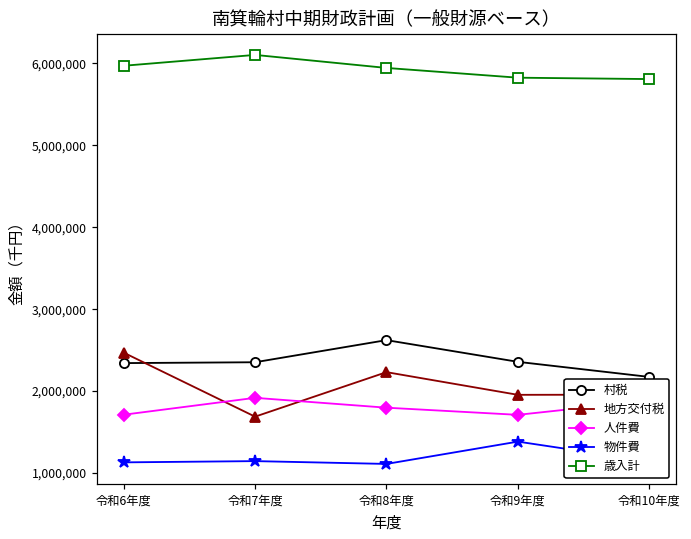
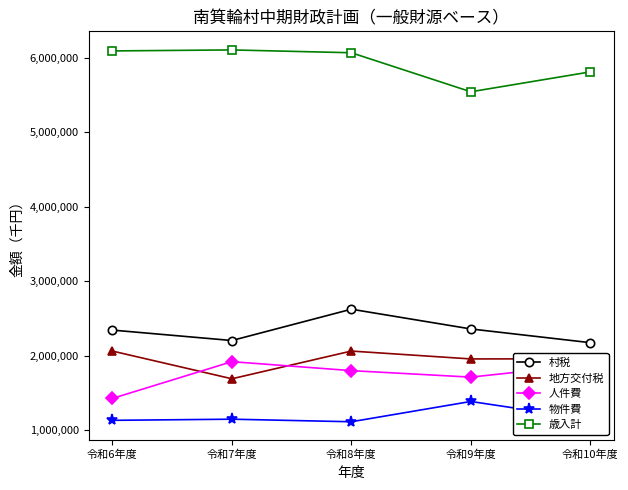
地方交付税, 令和6年度: 2,500,000 -> 2,100,000
人件費, 令和6年度: 1,700,000 -> 1,400,000
歳入計, 令和6年度: 6,000,000 -> 6,100,000
村税, 令和7年度: 2,400,000 -> 2,200,000
地方交付税, 令和8年度: 2,200,000 -> 2,100,000
歳入計, 令和8年度: 5,900,000 -> 6,100,000
歳入計, 令和9年度: 5,800,000 -> 5,500,000
